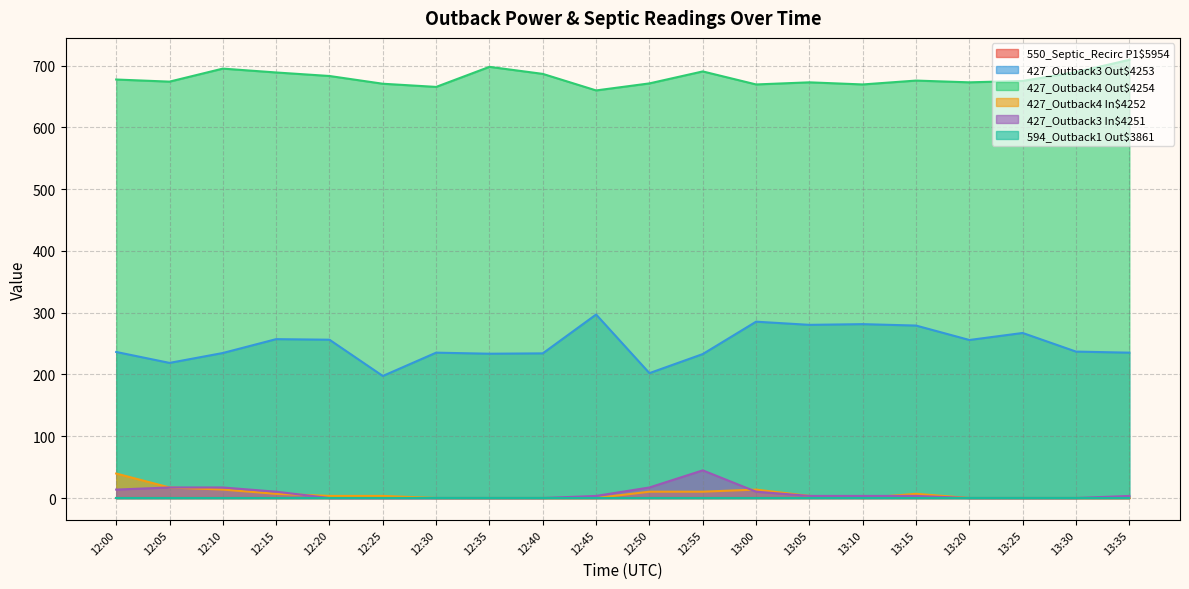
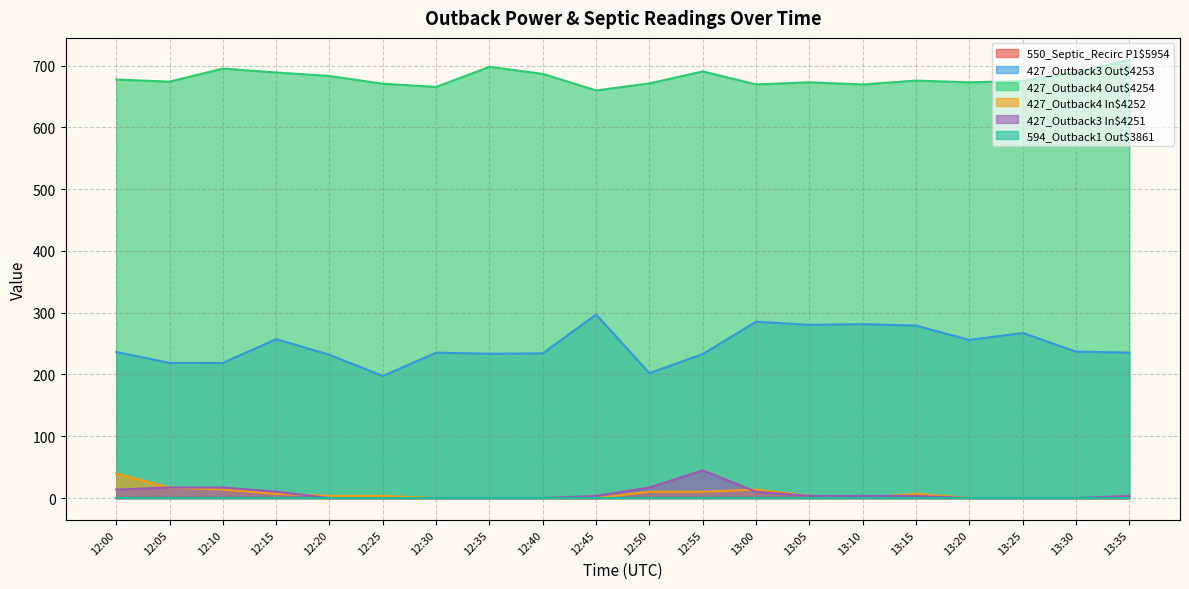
427_Outback3 Out$4253, 12:10: 230 -> 220
427_Outback3 Out$4253, 12:20: 260 -> 230
